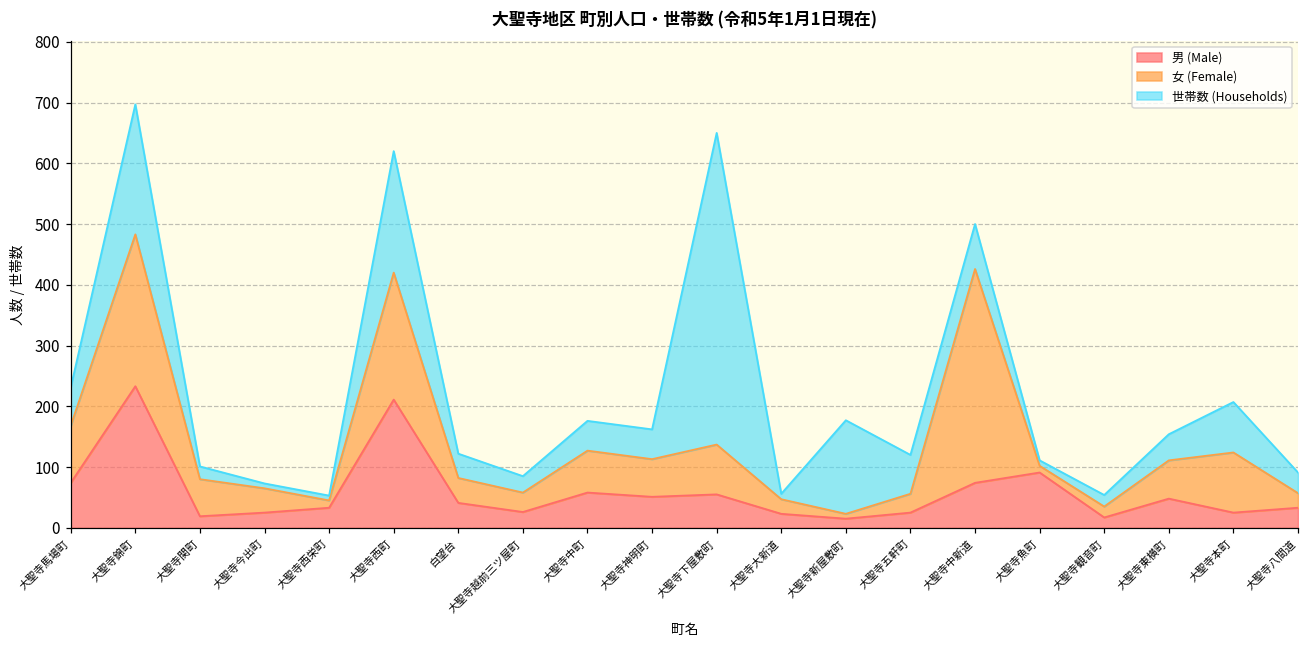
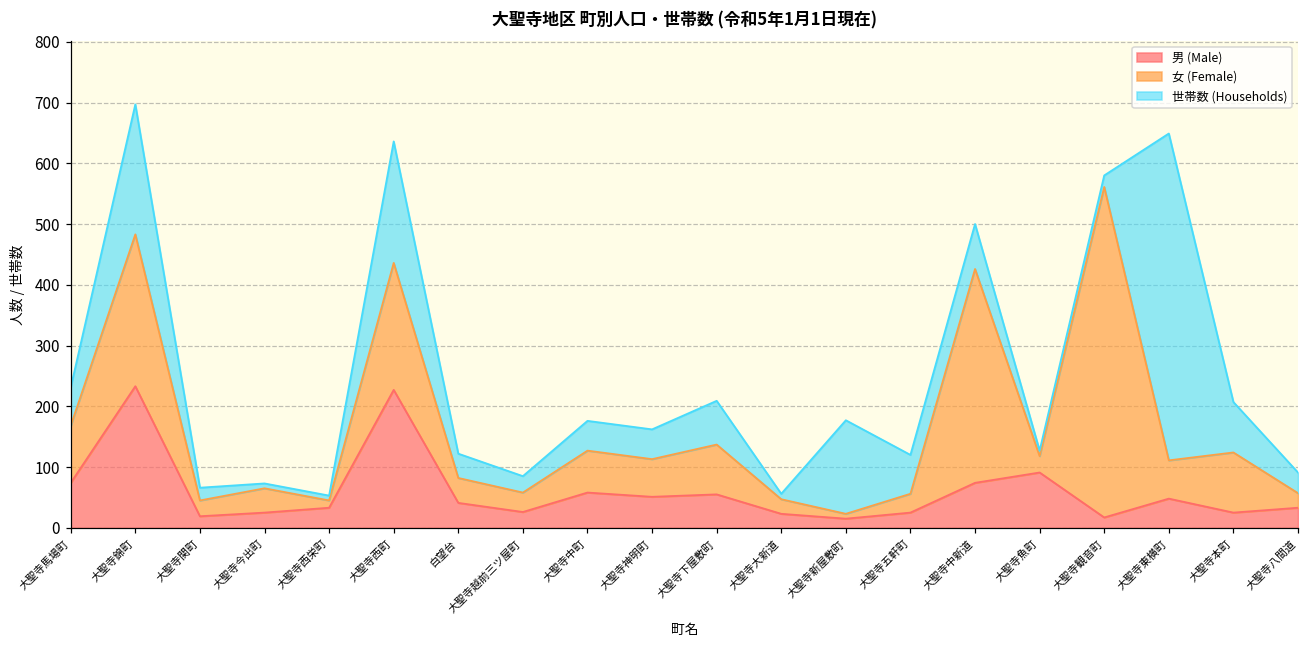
女 (Female), 大聖寺関町: 60 -> 30
男 (Male), 大聖寺西町: 210 -> 230
世帯数 (Households), 大聖寺下屋敷町: 510 -> 70
女 (Female), 大聖寺魚町: 10 -> 30
女 (Female), 大聖寺観音町: 20 -> 540
世帯数 (Households), 大聖寺東横町: 40 -> 540
